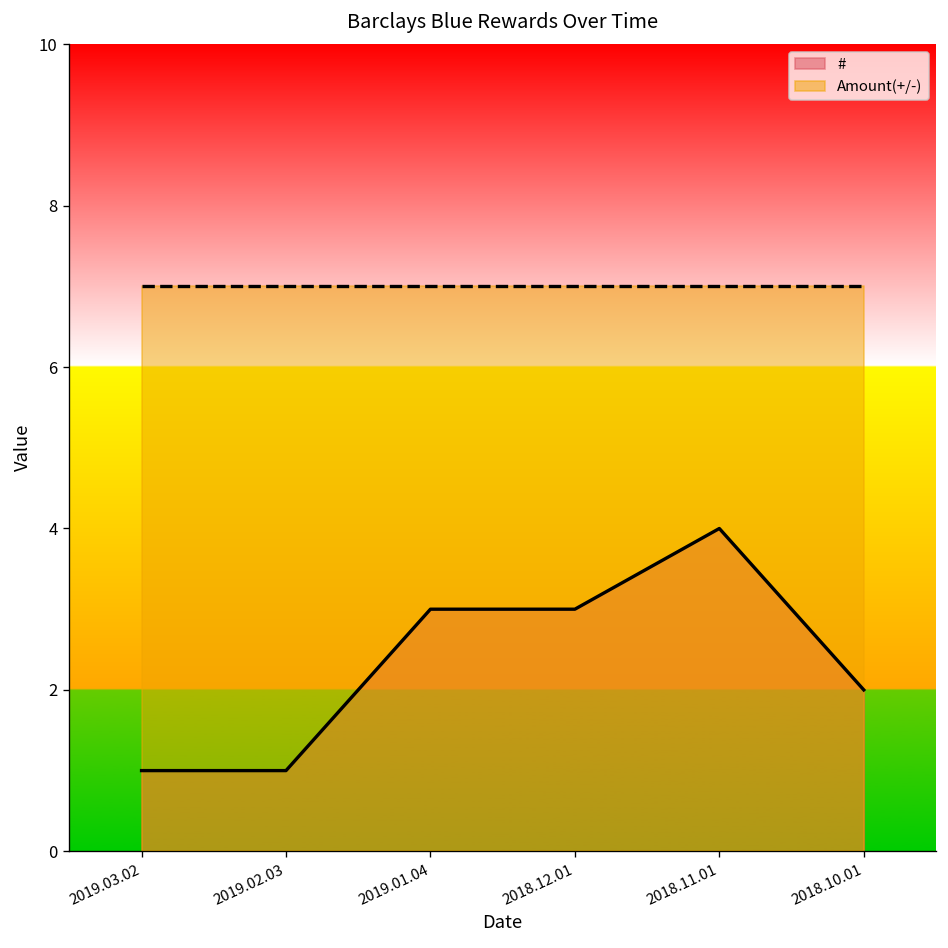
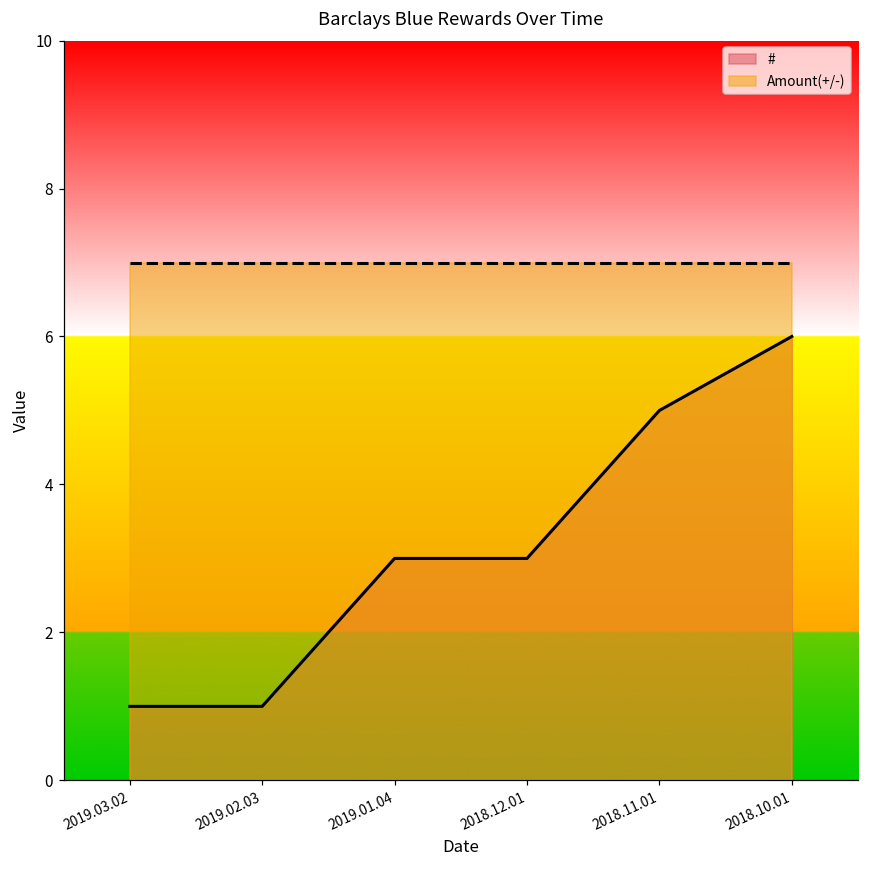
#, 2018.11.01: 4 -> 5
#, 2018.10.01: 2 -> 6
